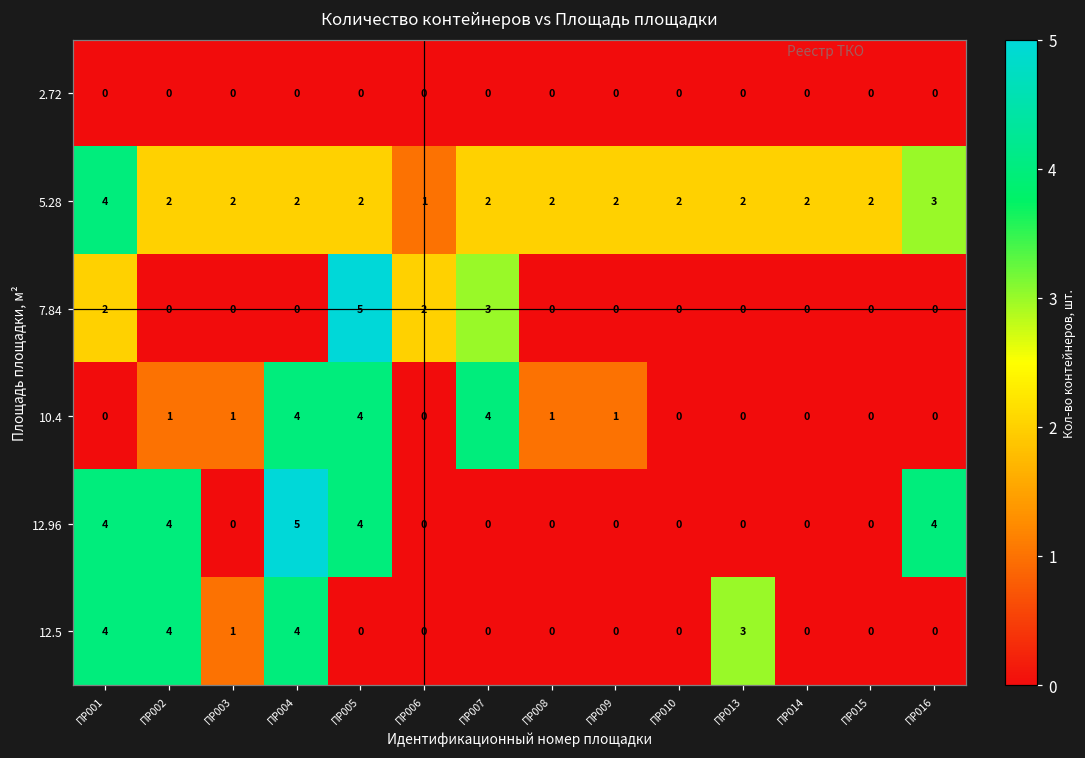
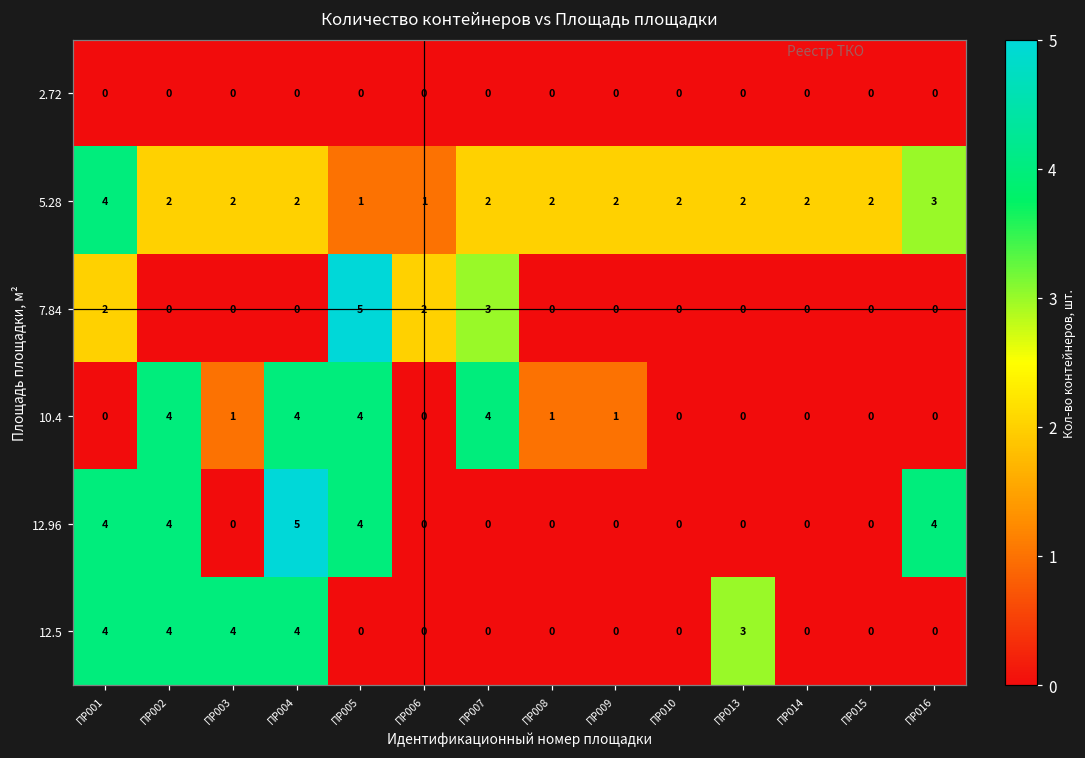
5.28, ПР005: 2 -> 1
10.4, ПР002: 1 -> 4
12.5, ПР003: 1 -> 4
